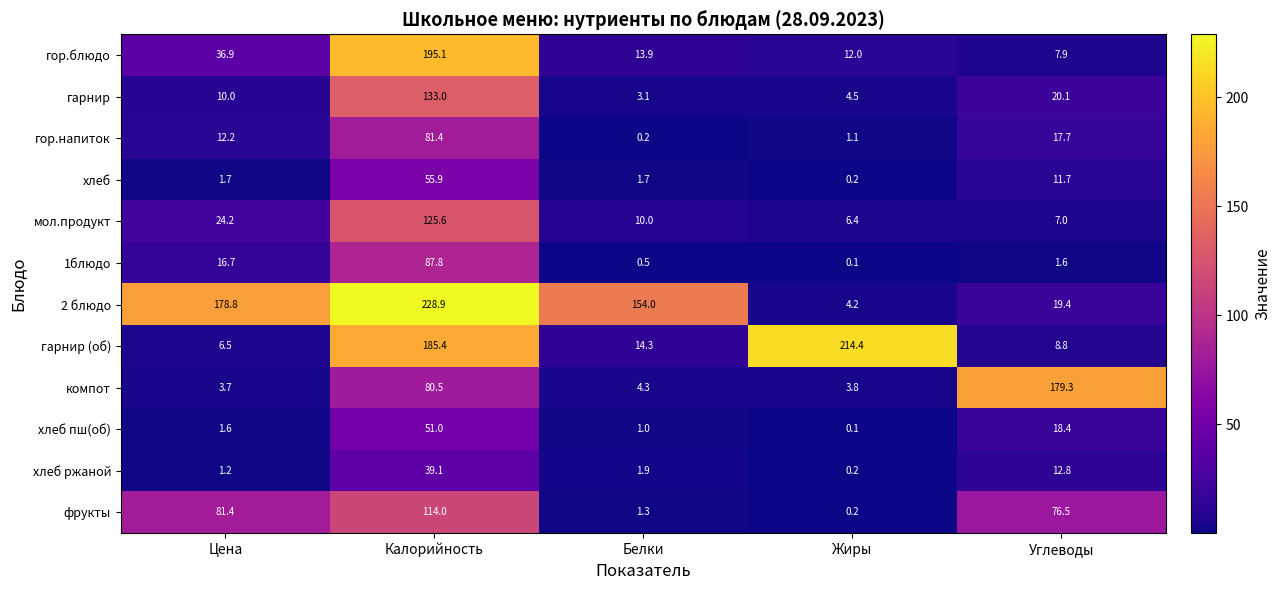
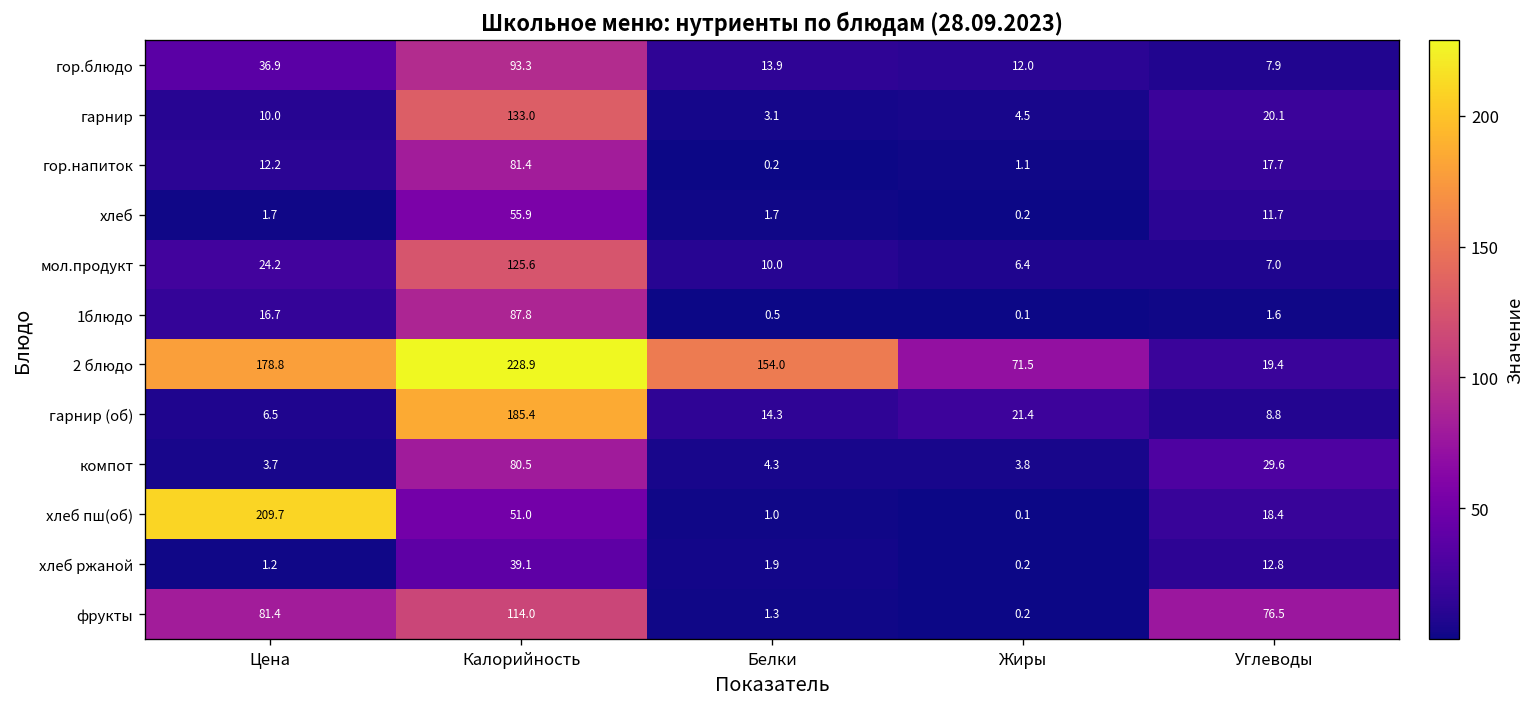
гор.блюдо, Калорийность: 195.1 -> 93.3
2 блюдо, Жиры: 4.2 -> 71.5
гарнир (об), Жиры: 214.4 -> 21.4
компот, Углеводы: 179.3 -> 29.6
хлеб пш(об), Цена: 1.6 -> 209.7
